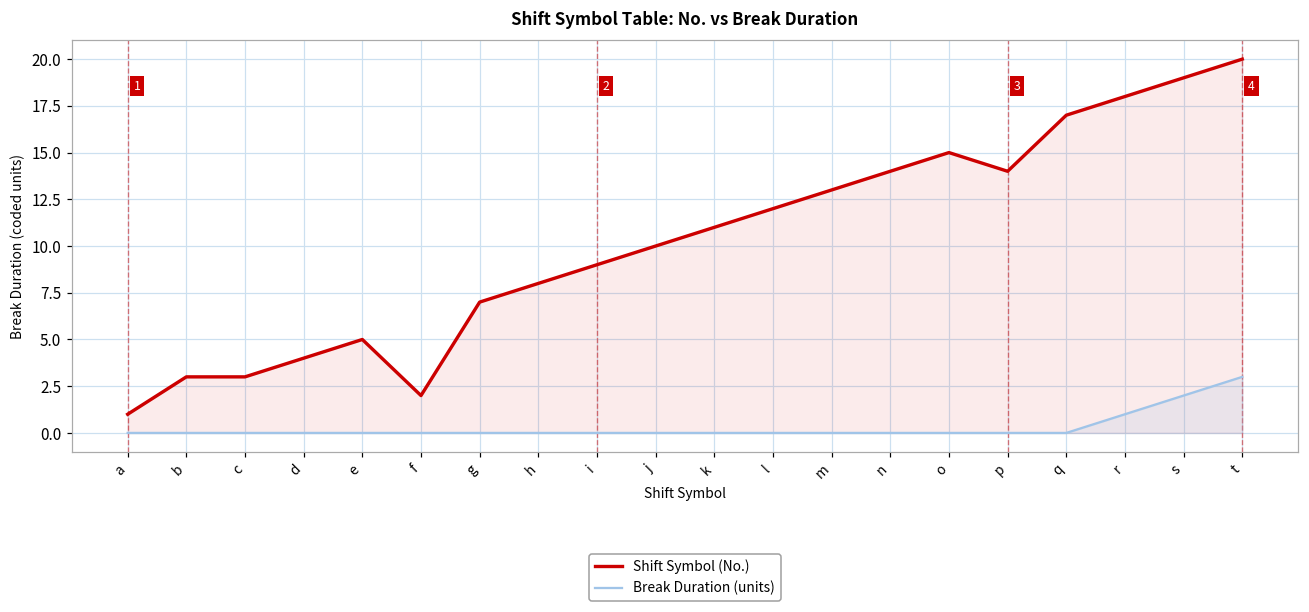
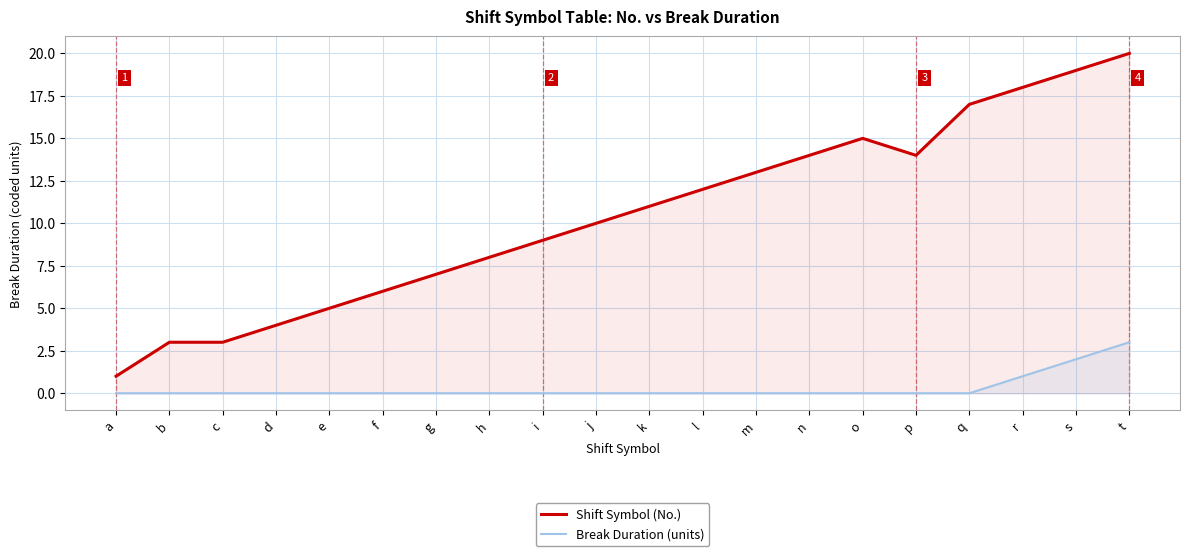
Shift Symbol (No.), f: 2 -> 6
